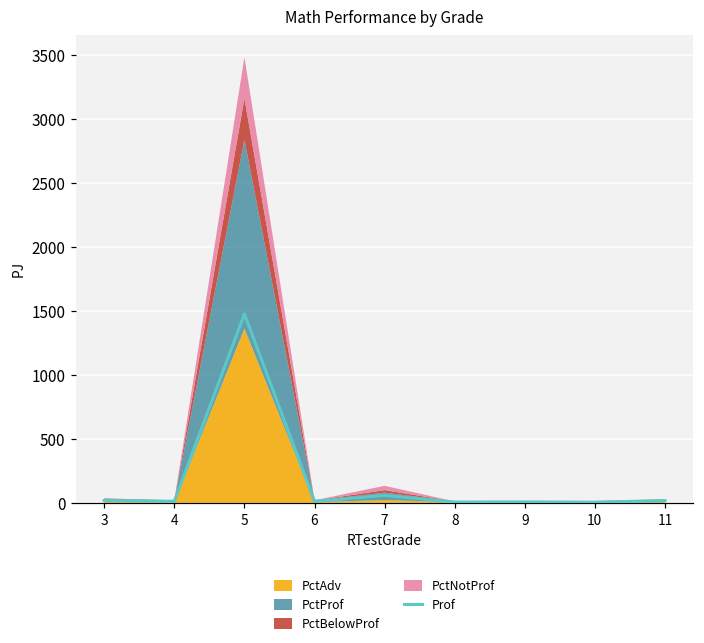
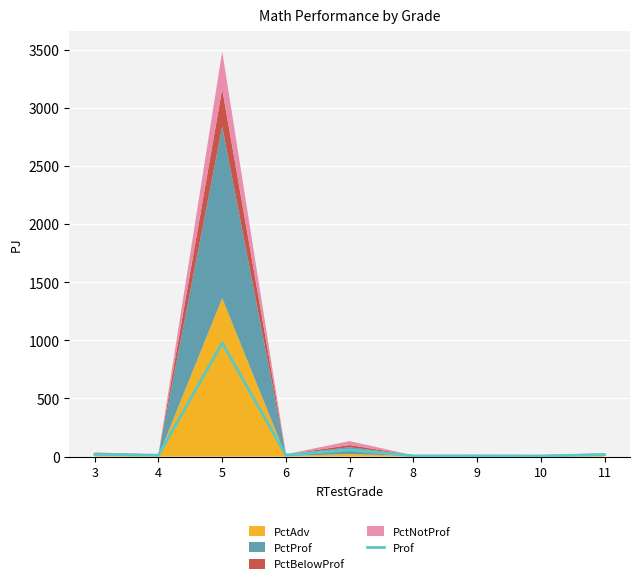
Prof, 5: 1480 -> 980
